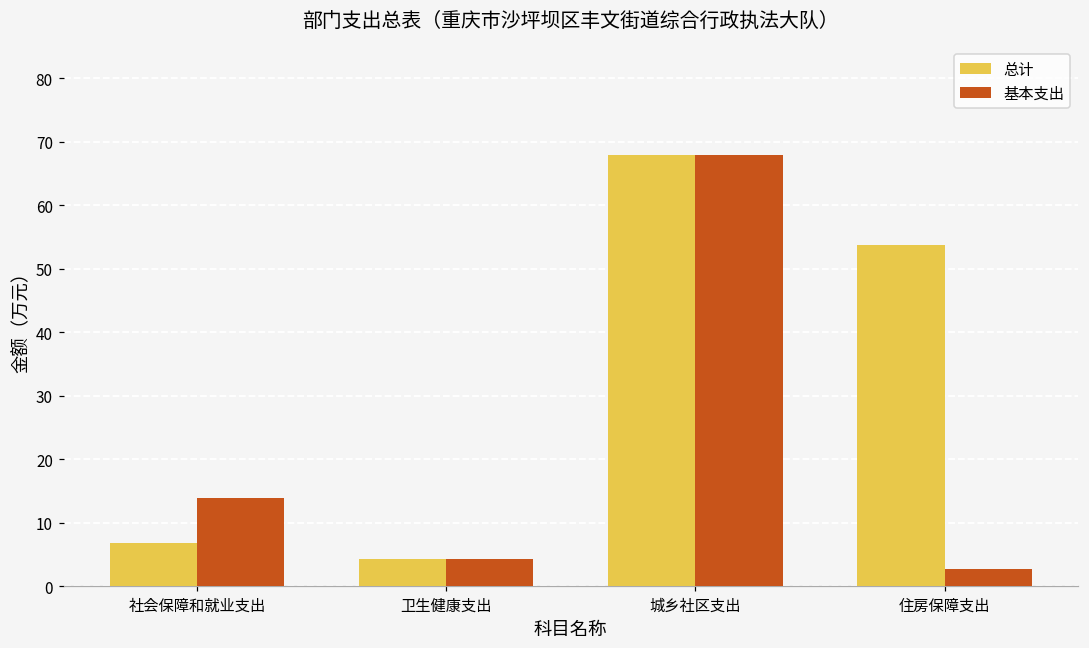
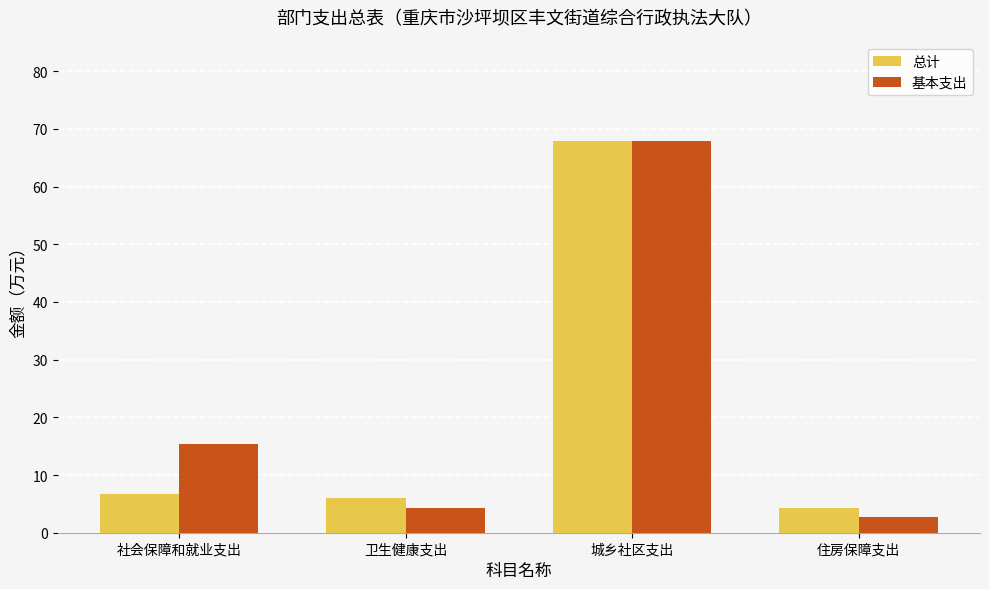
基本支出, 社会保障和就业支出: 14 -> 15
总计, 卫生健康支出: 4 -> 6
总计, 住房保障支出: 54 -> 4
